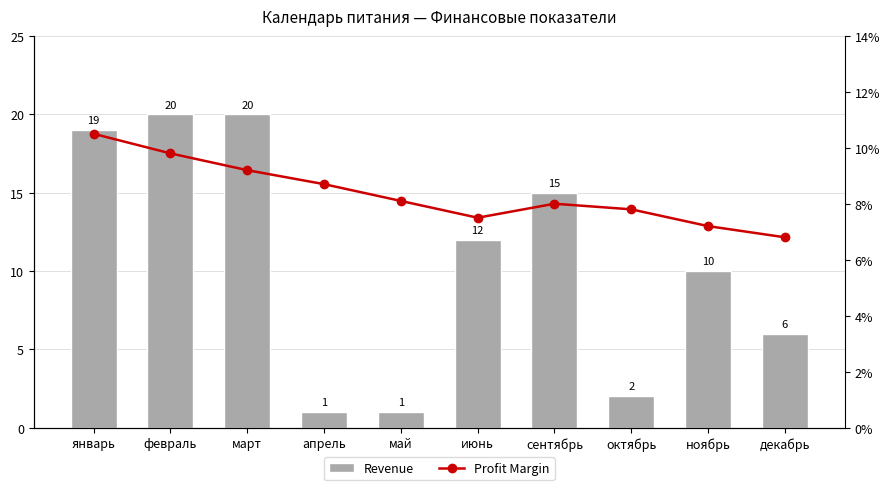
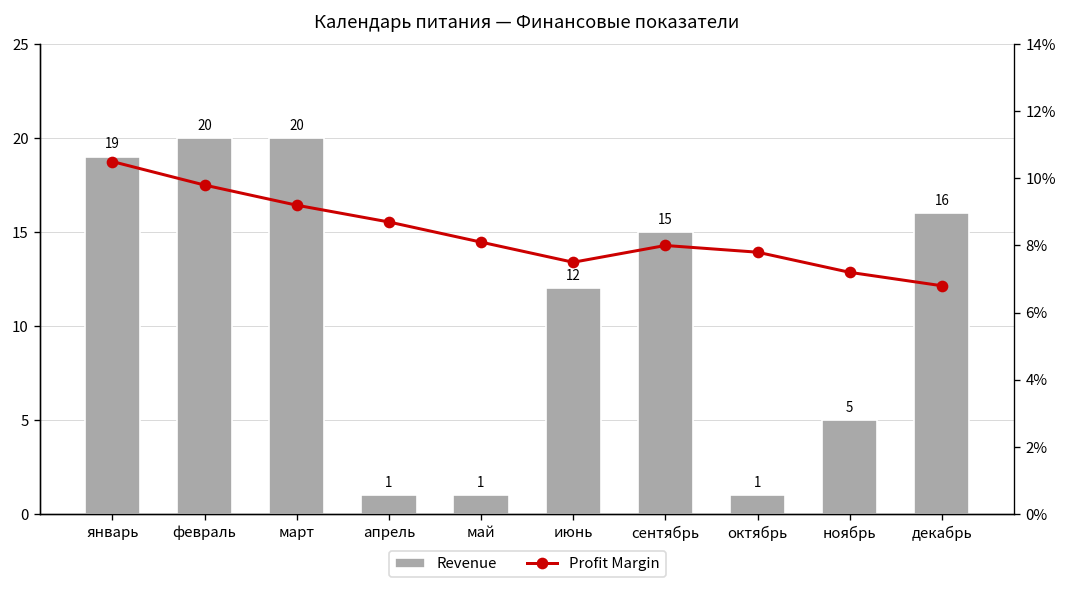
Revenue, октябрь: 2 -> 1
Revenue, ноябрь: 10 -> 5
Revenue, декабрь: 6 -> 16
